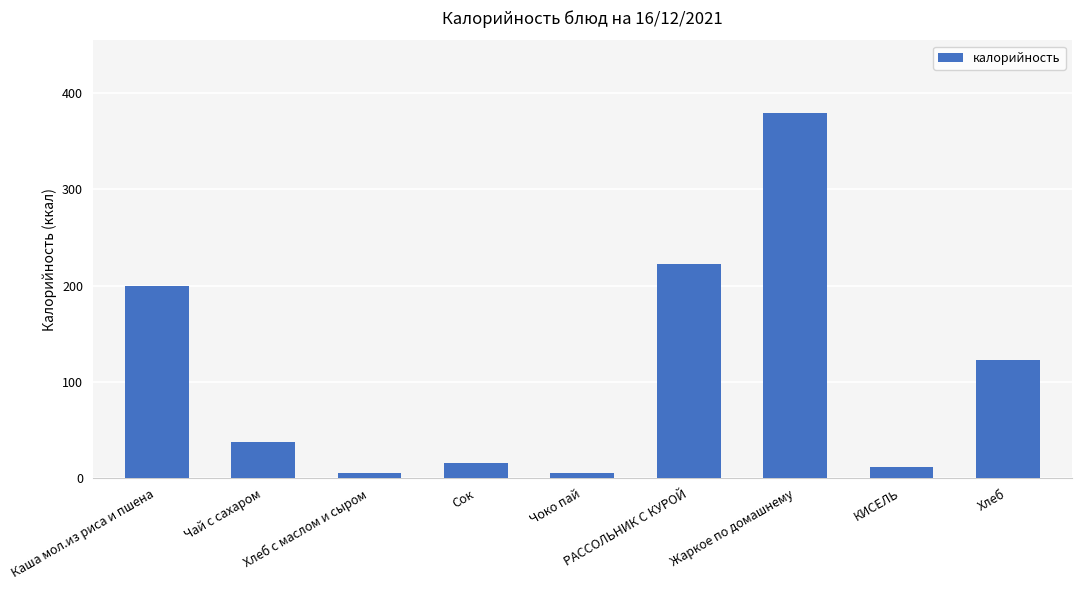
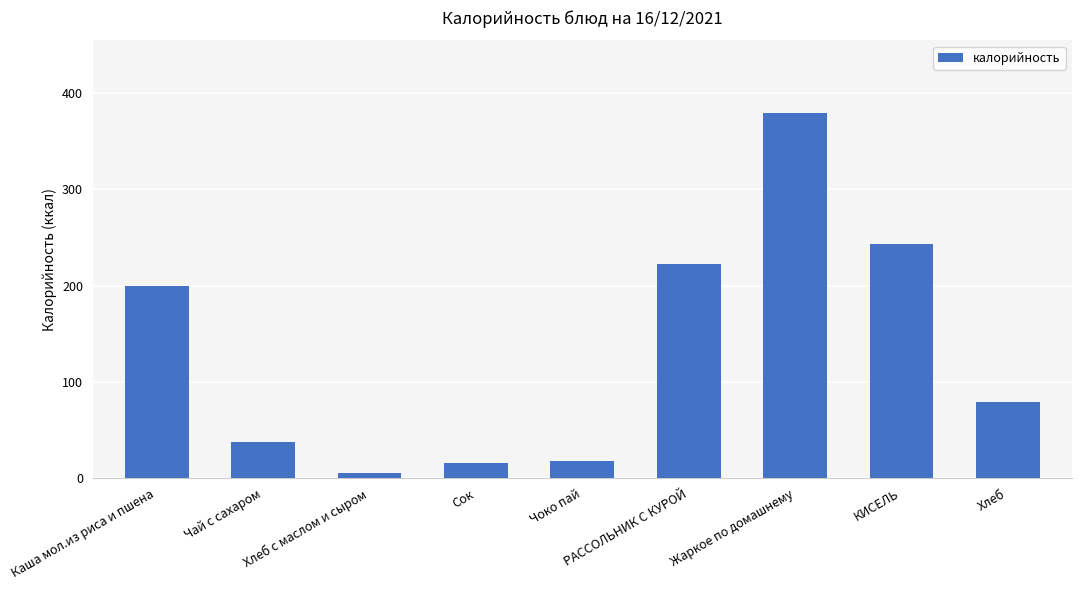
Чоко пай: 10 -> 20
КИСЕЛЬ: 10 -> 240
Хлеб: 120 -> 80
